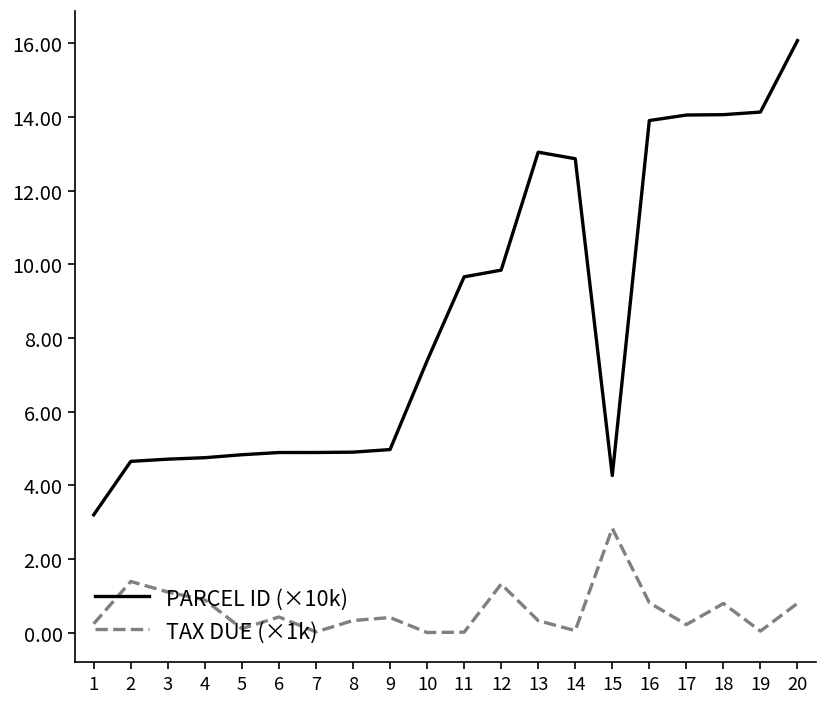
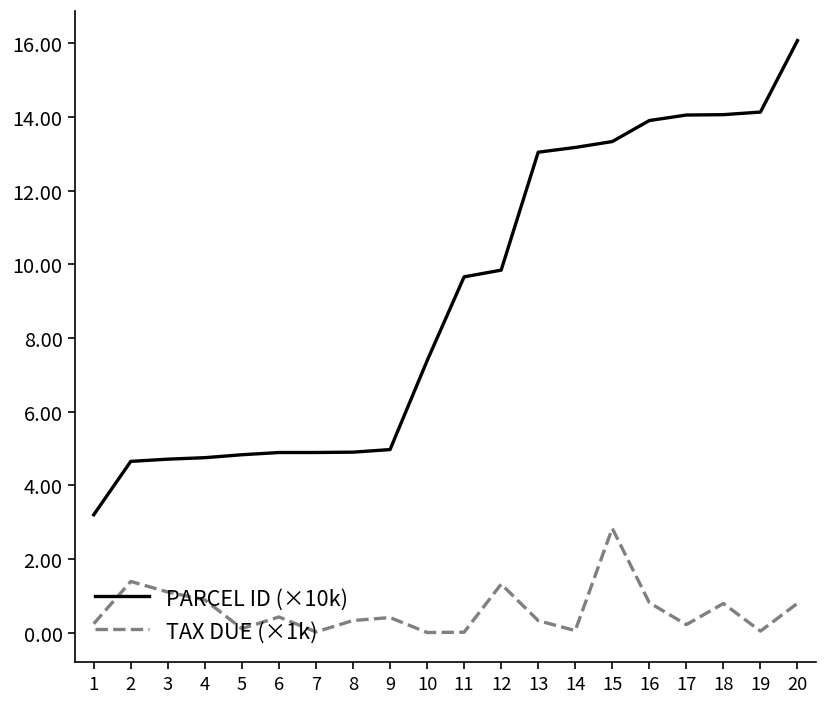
PARCEL ID (×10k), 14: 12.9 -> 13.2
PARCEL ID (×10k), 15: 4.3 -> 13.3
